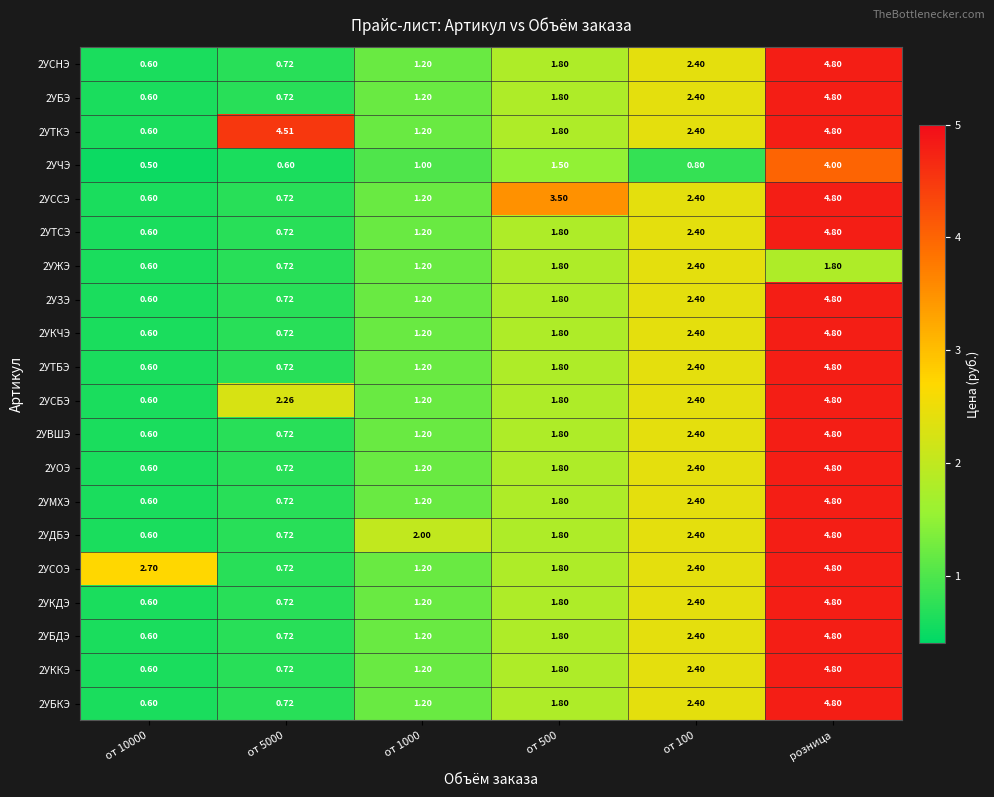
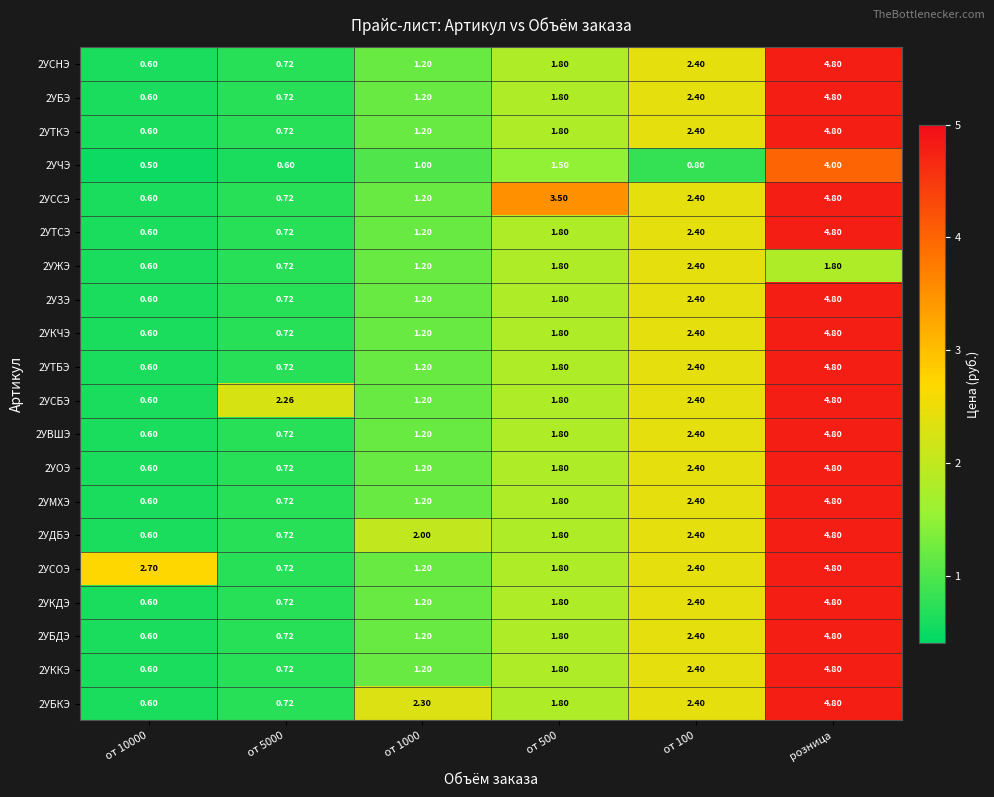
2УТКЭ, от 5000: 4.51 -> 0.72
2УБКЭ, от 1000: 1.20 -> 2.30
